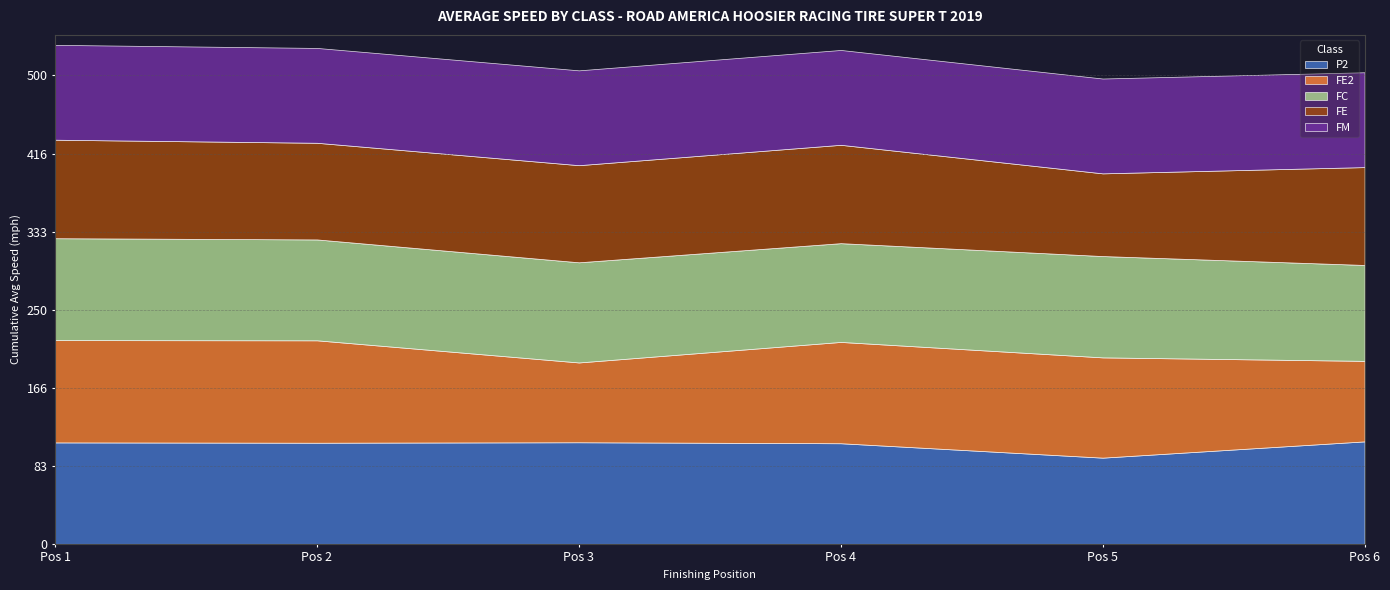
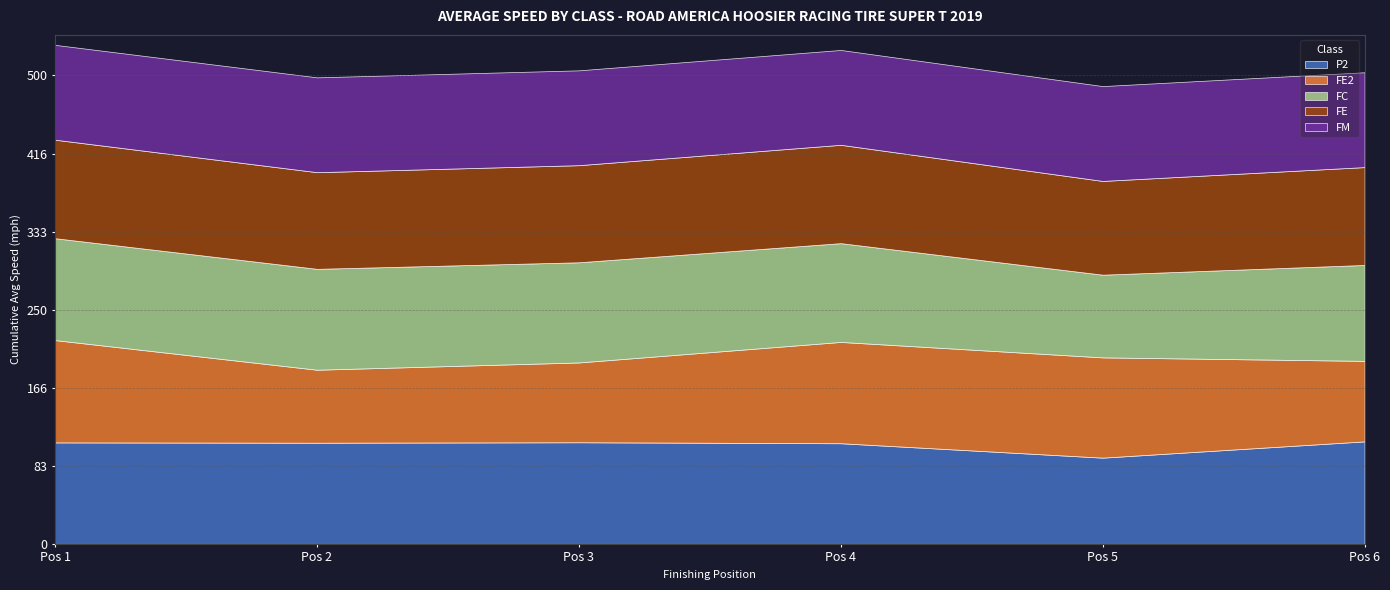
FE2, Pos 2: 110 -> 80
FC, Pos 5: 110 -> 90
FE, Pos 5: 90 -> 100
